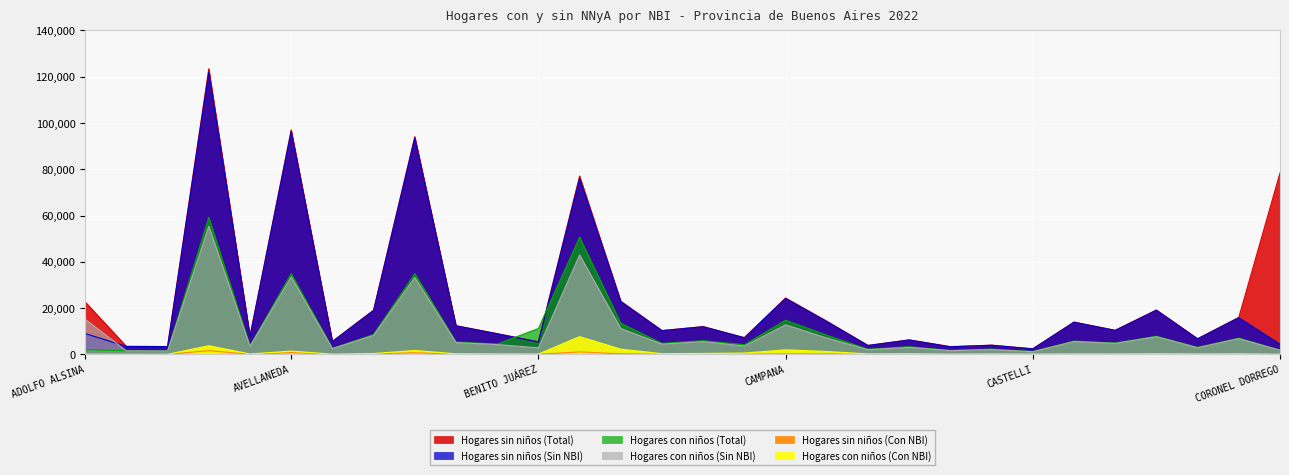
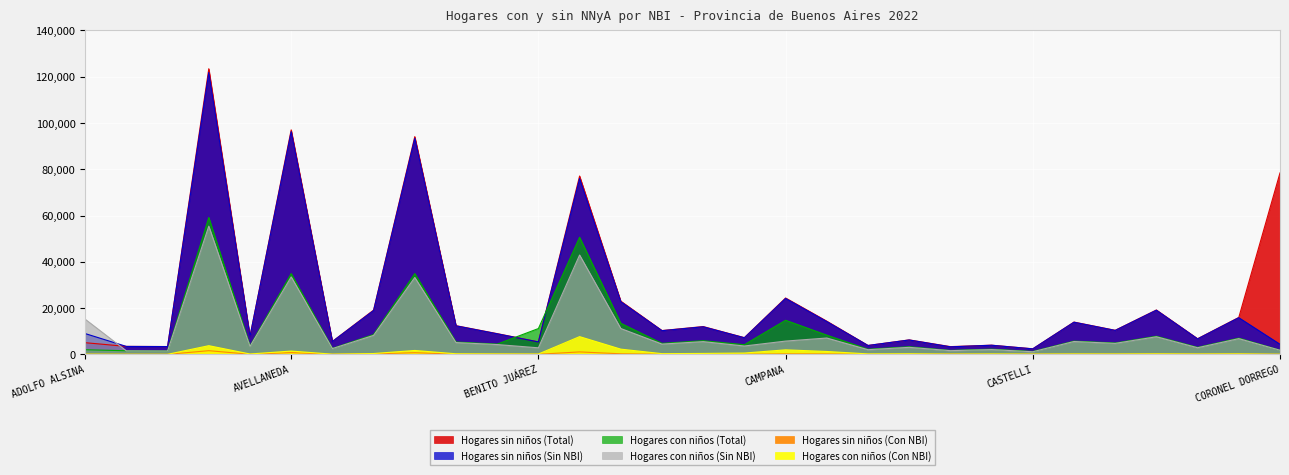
Hogares sin niños (Total), ADOLFO ALSINA: 23,000 -> 5,000
Hogares con niños (Sin NBI), CAMPANA: 13,000 -> 6,000
